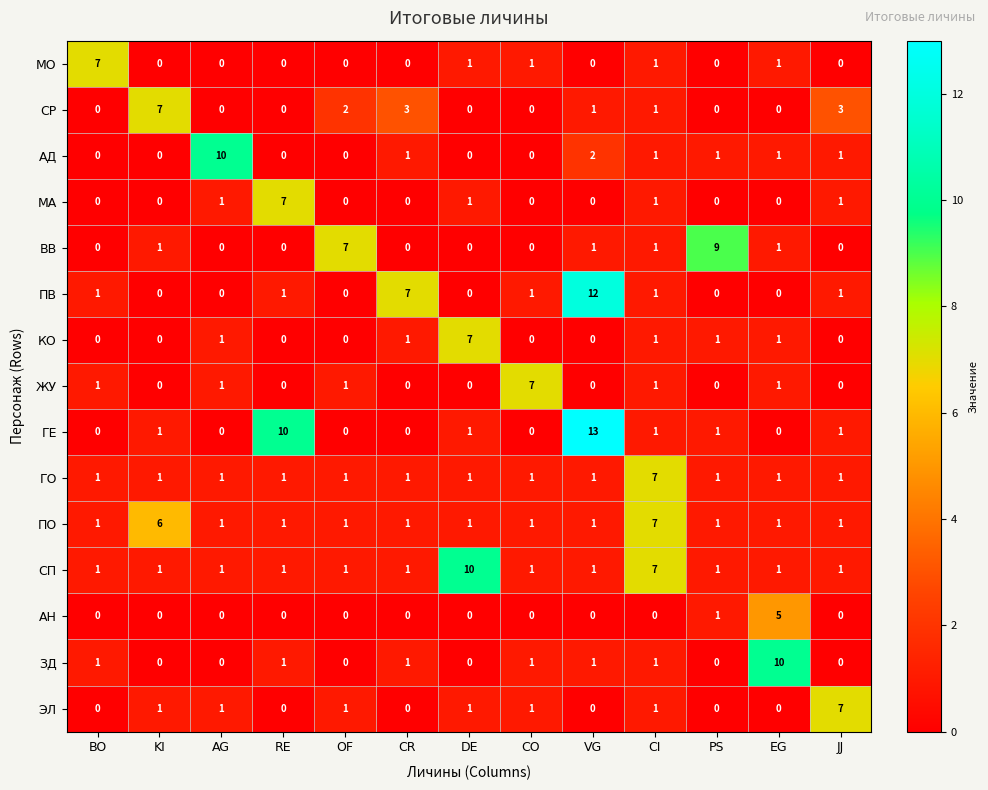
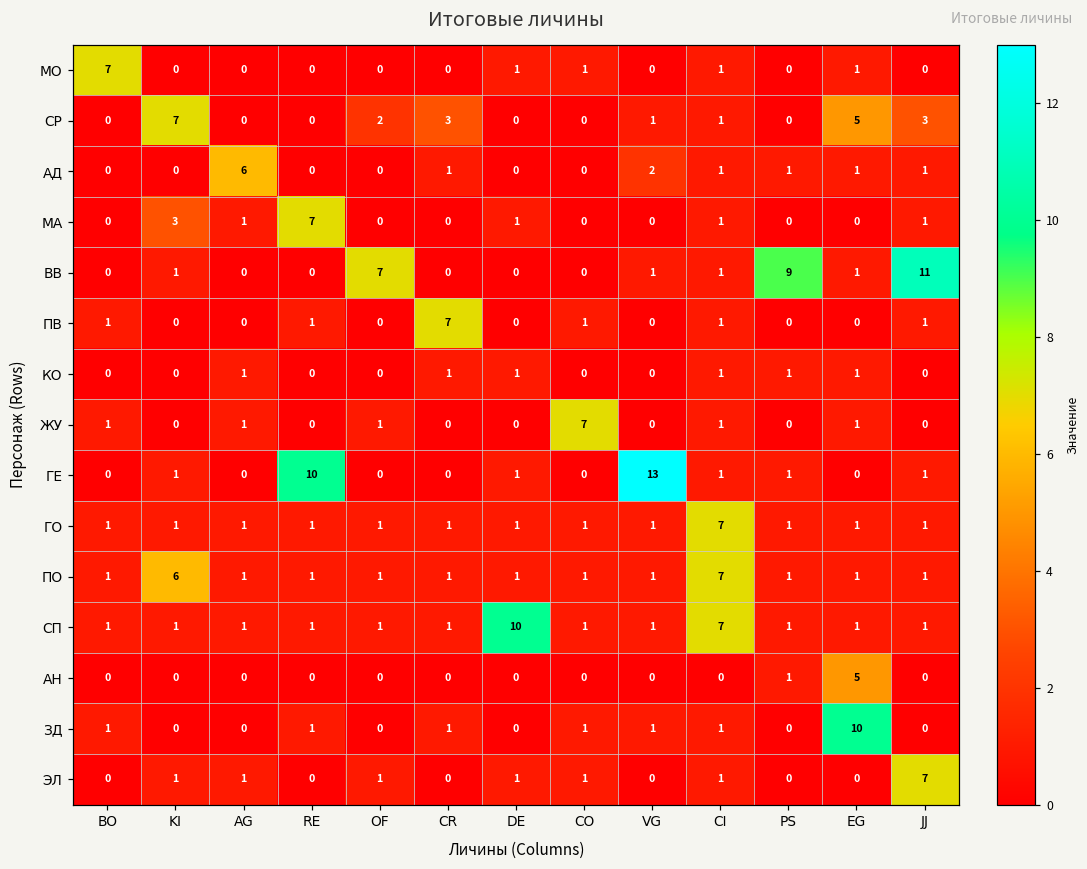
СР, EG: 0 -> 5
АД, AG: 10 -> 6
МА, KI: 0 -> 3
ВВ, JJ: 0 -> 11
ПВ, VG: 12 -> 0
КО, DE: 7 -> 1
